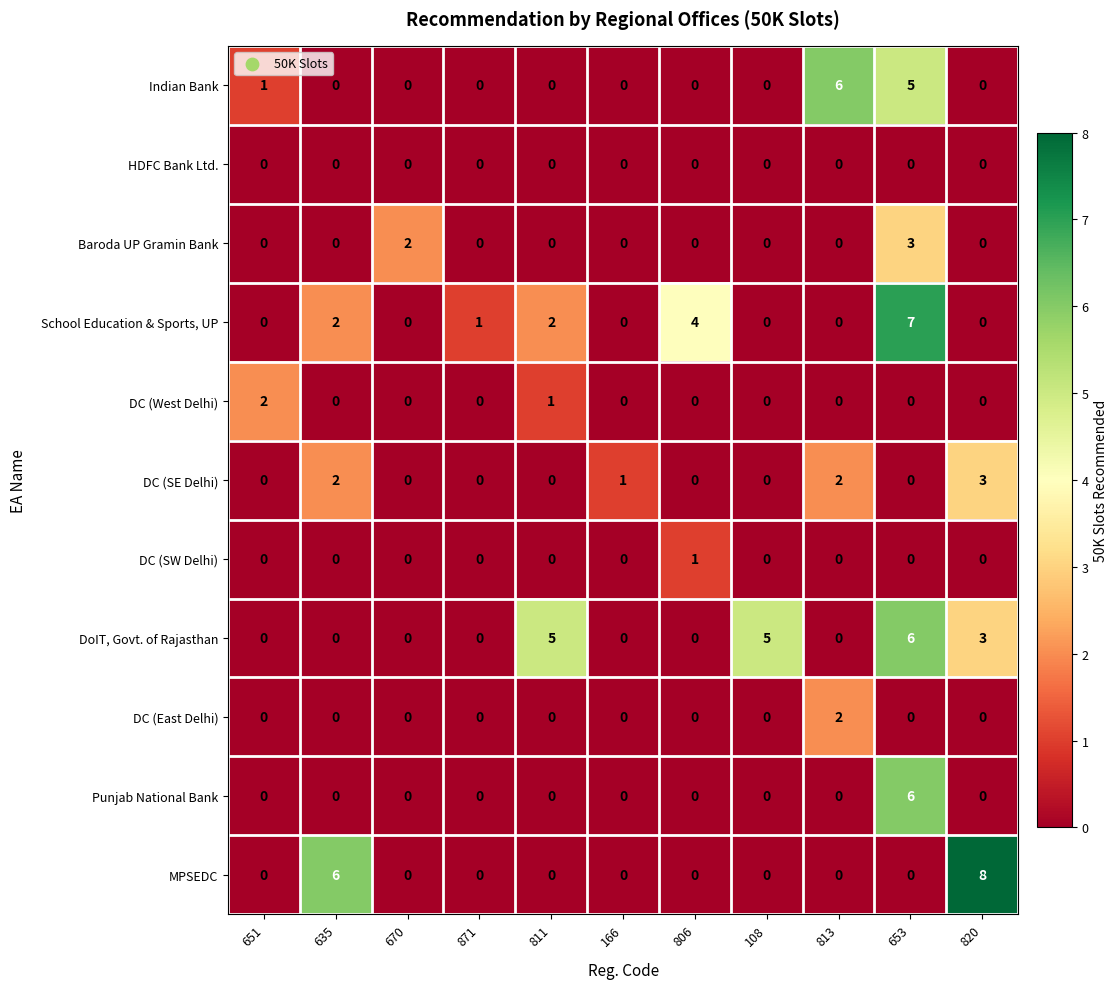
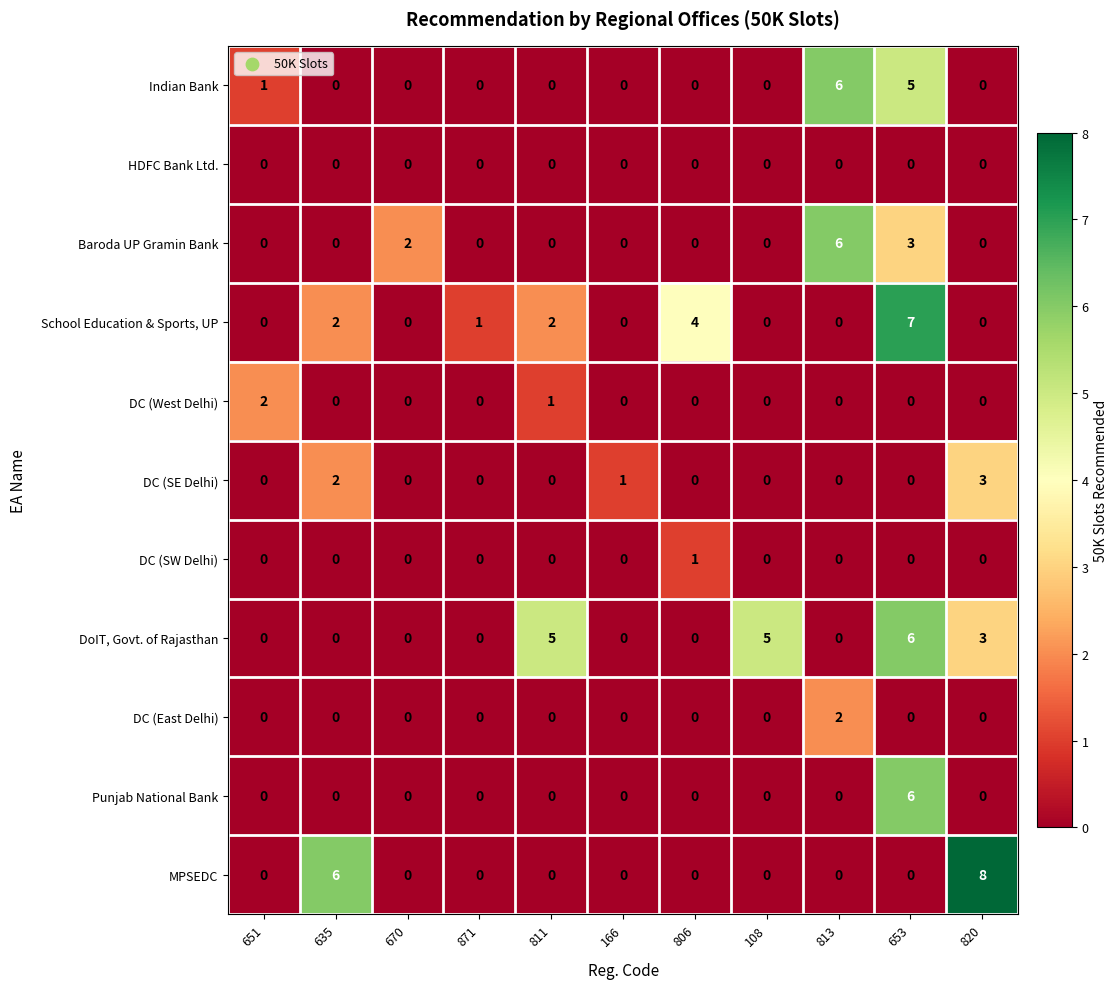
Baroda UP Gramin Bank, 813: 0 -> 6
DC (SE Delhi), 813: 2 -> 0
